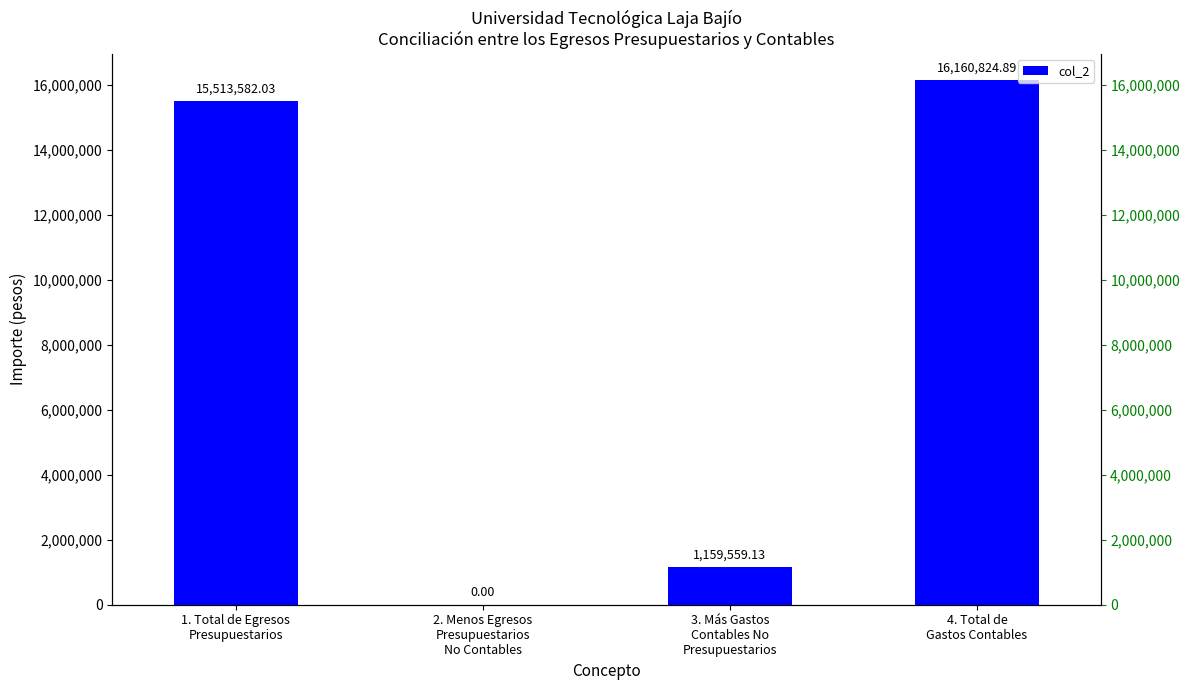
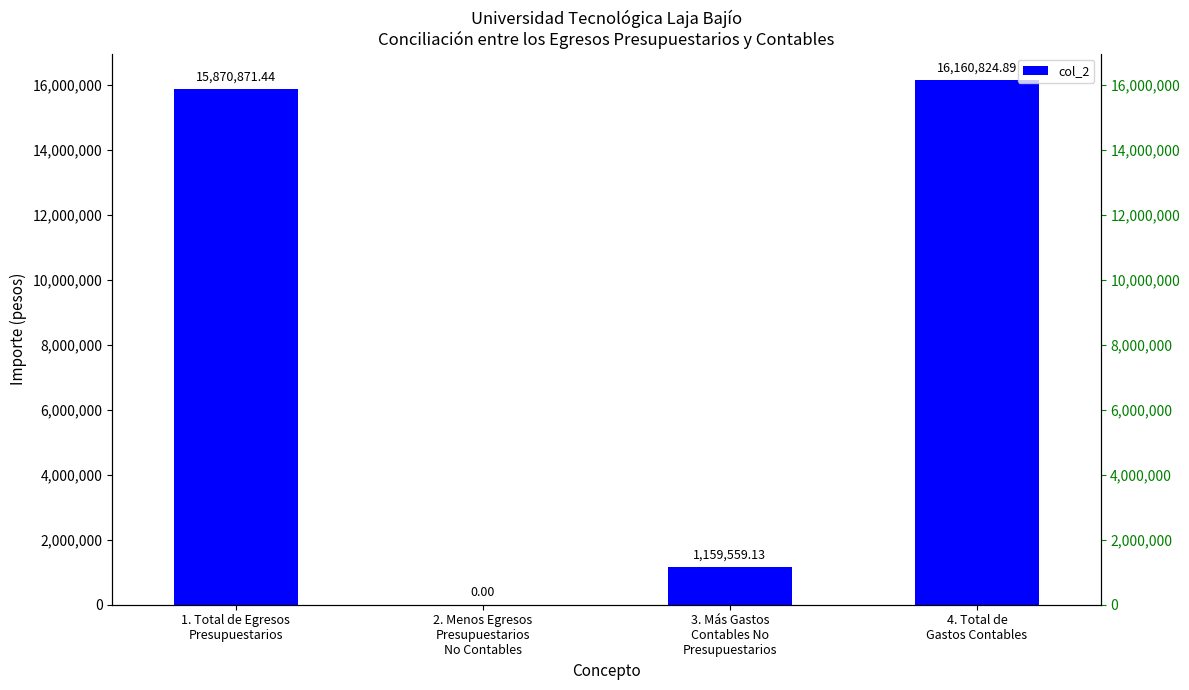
1. Total de Egresos Presupuestarios: 15,513,582.03 -> 15,870,871.44
